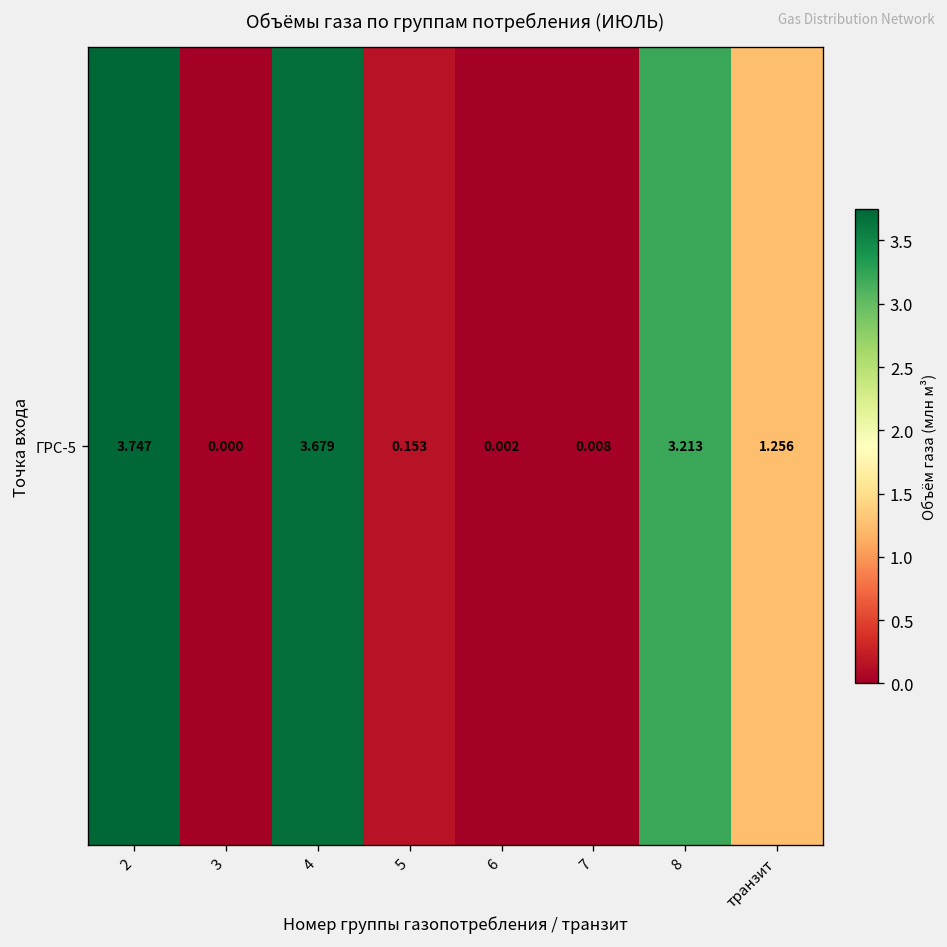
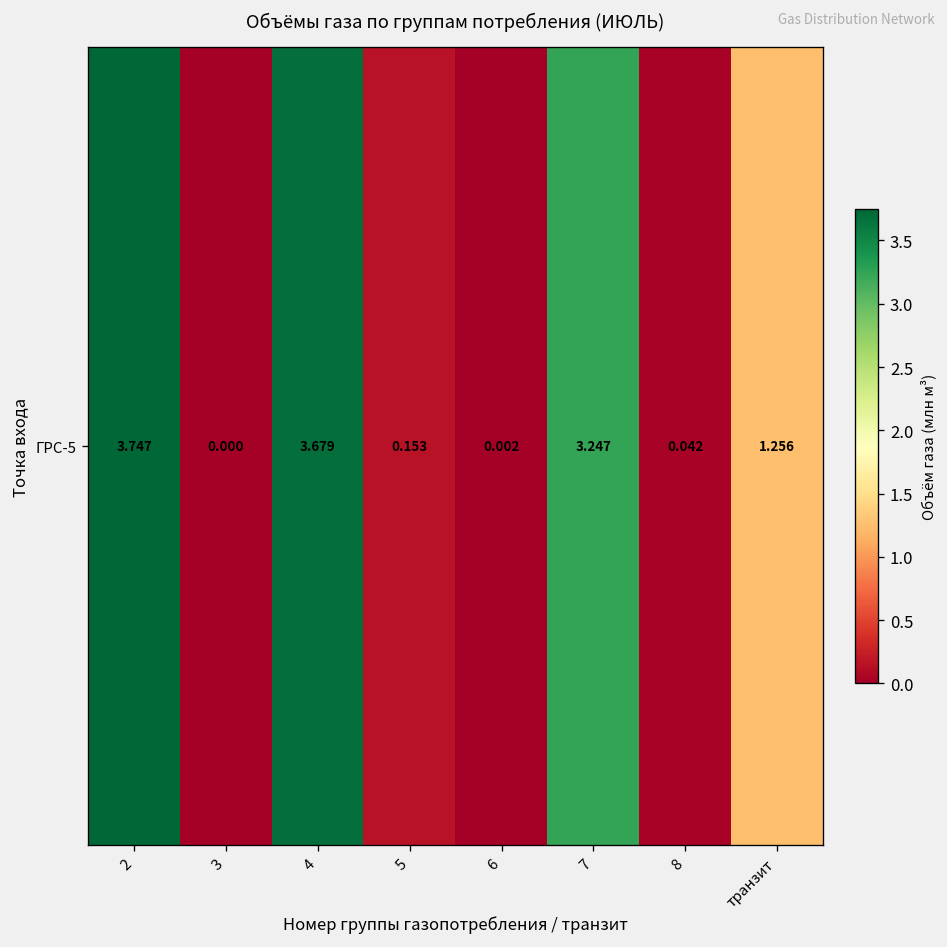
ГРС-5, 7: 0.008 -> 3.247
ГРС-5, 8: 3.213 -> 0.042
